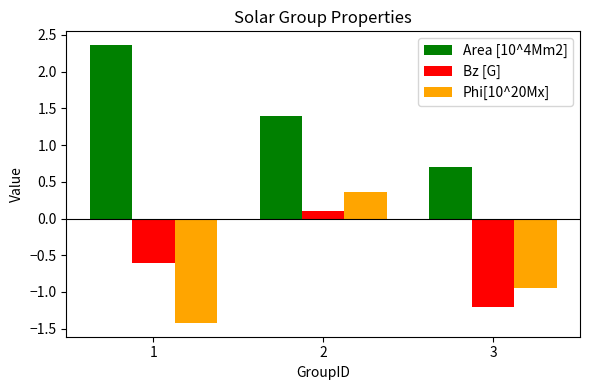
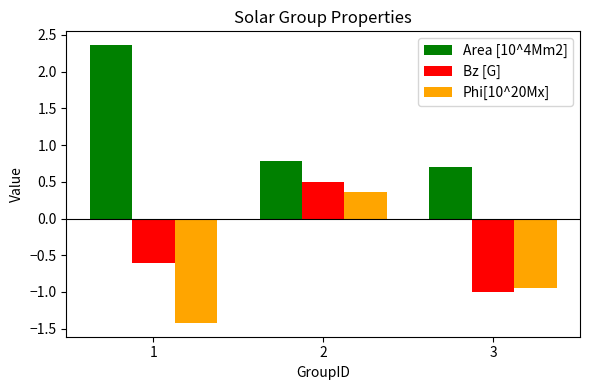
Area [10^4Mm2], 2: 1.4 -> 0.8
Bz [G], 2: 0.1 -> 0.5
Bz [G], 3: -1.2 -> -1.0
